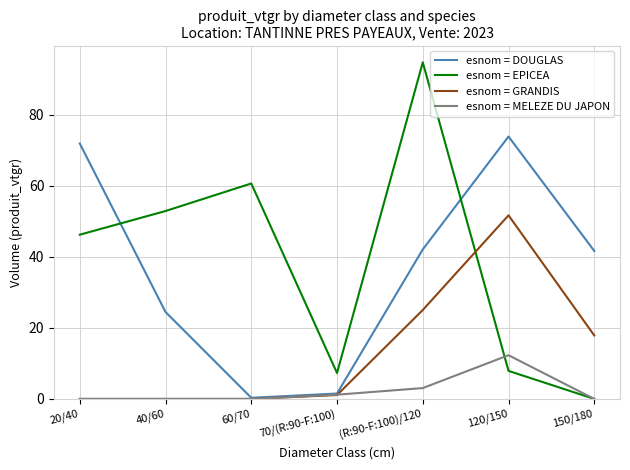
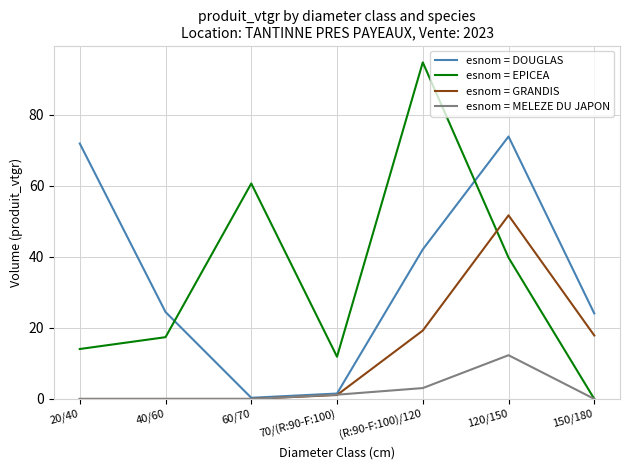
esnom = EPICEA, 20/40: 46 -> 14
esnom = EPICEA, 40/60: 53 -> 17
esnom = EPICEA, 70/(R:90-F:100): 7 -> 12
esnom = GRANDIS, (R:90-F:100)/120: 25 -> 19
esnom = EPICEA, 120/150: 8 -> 40
esnom = DOUGLAS, 150/180: 42 -> 24
